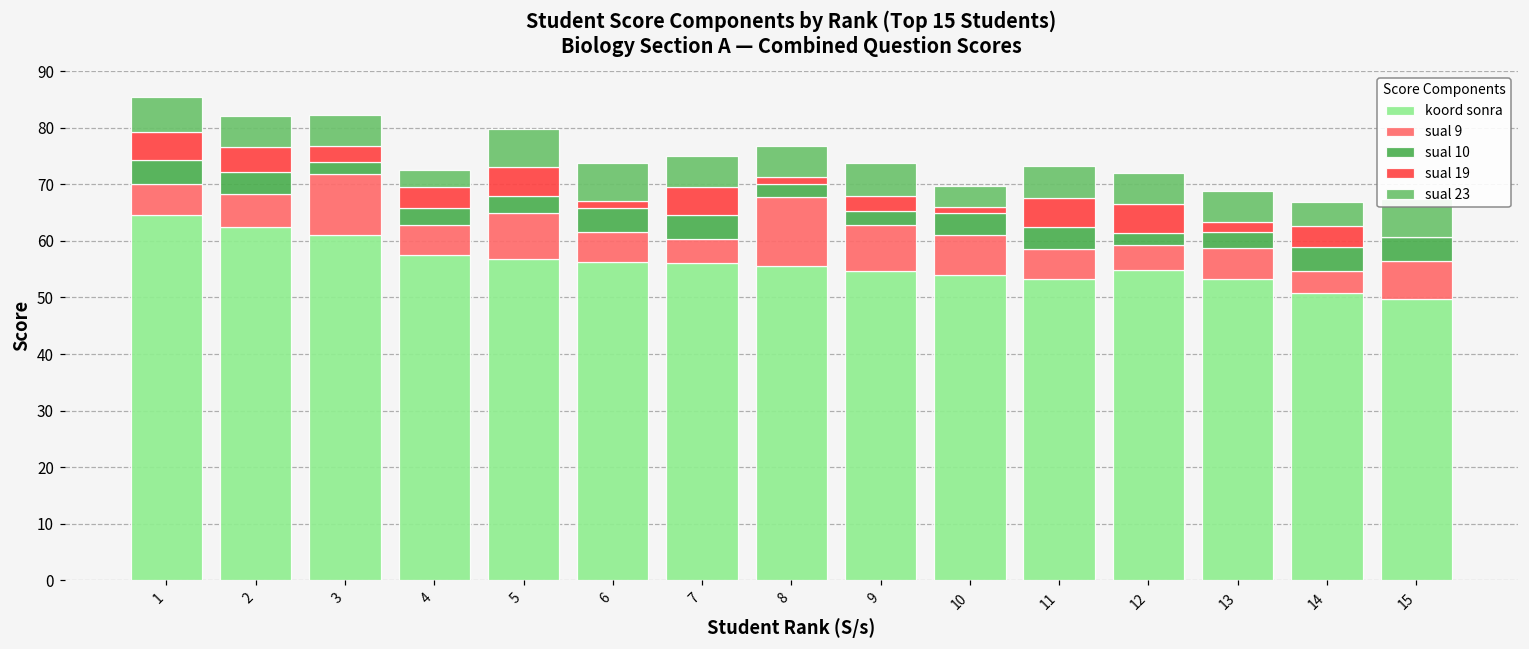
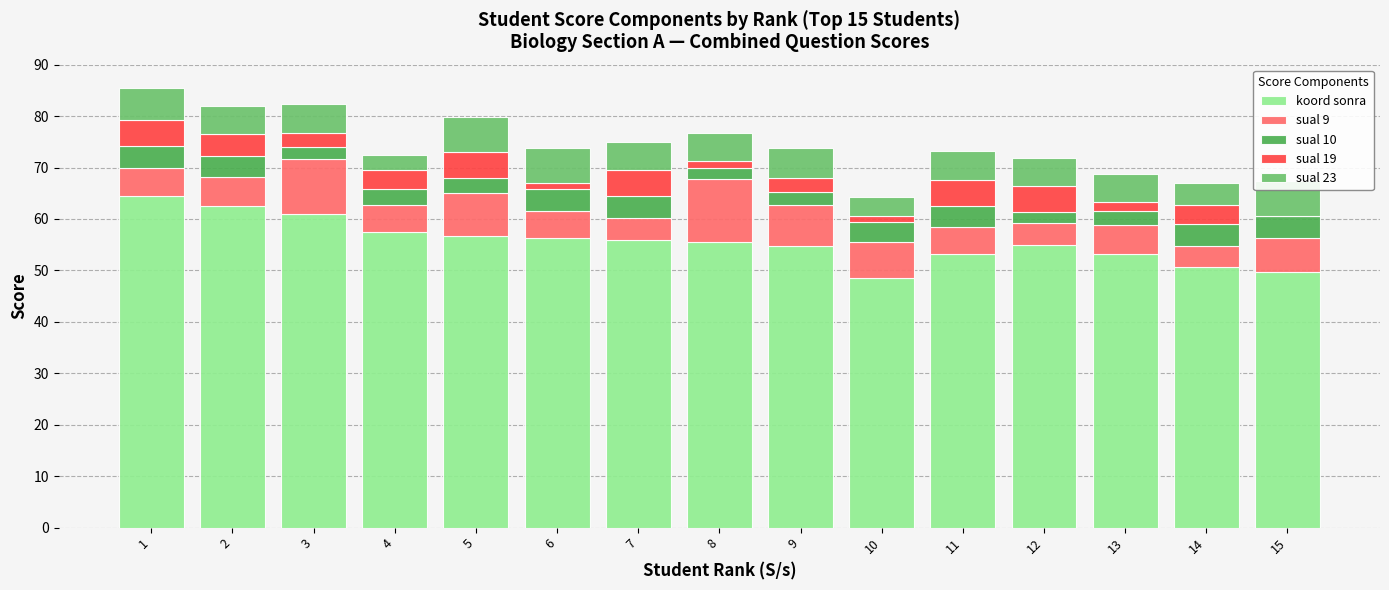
koord sonra, 10: 54 -> 49
